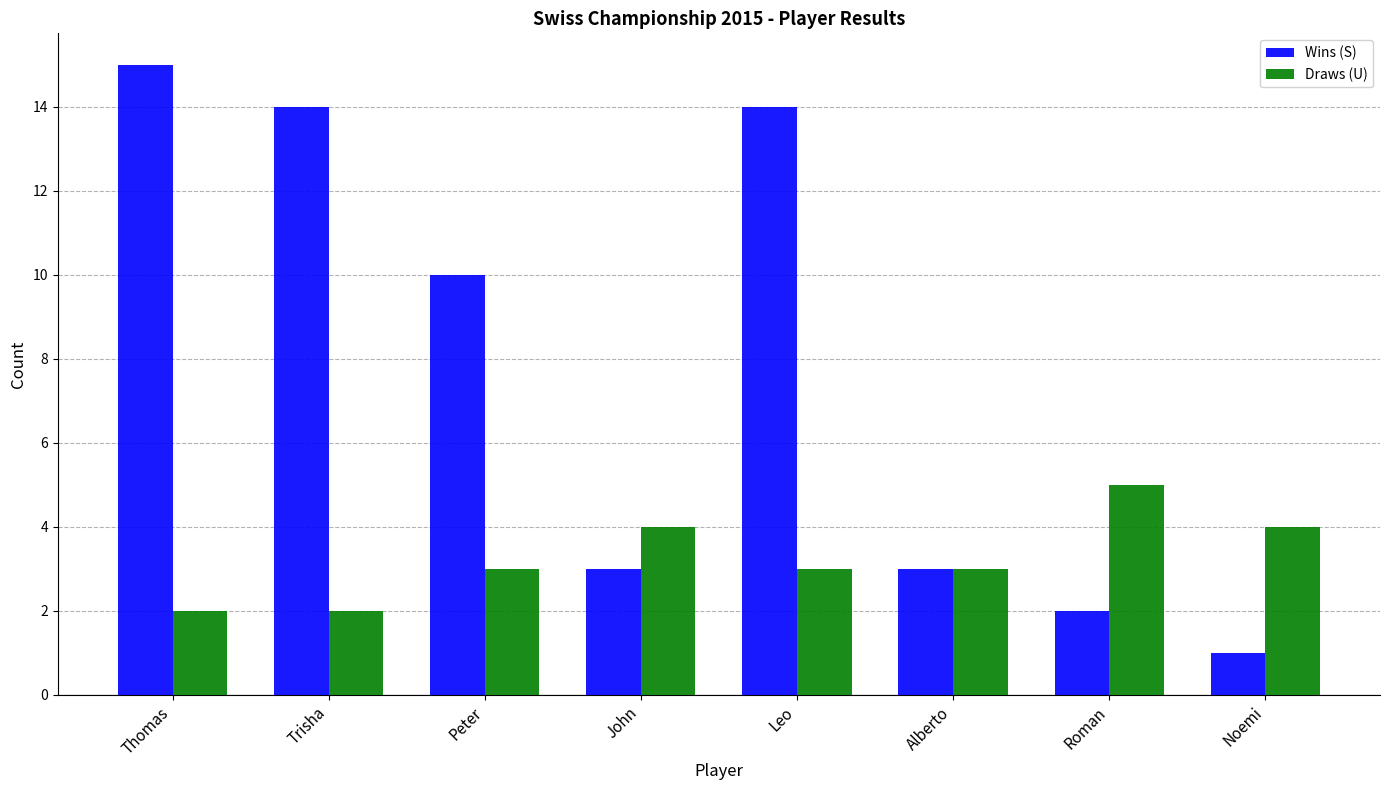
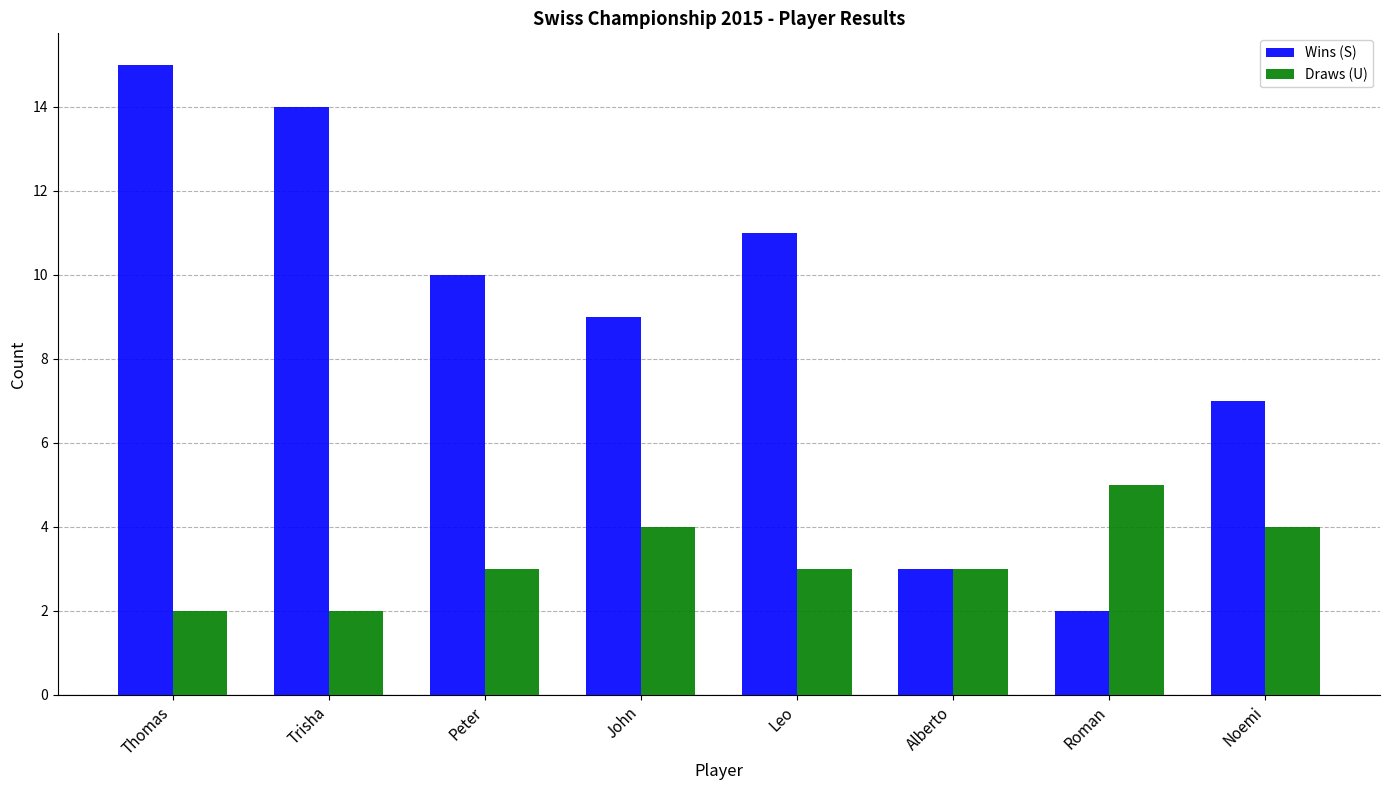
Wins (S), John: 3 -> 9
Wins (S), Leo: 14 -> 11
Wins (S), Noemi: 1 -> 7
